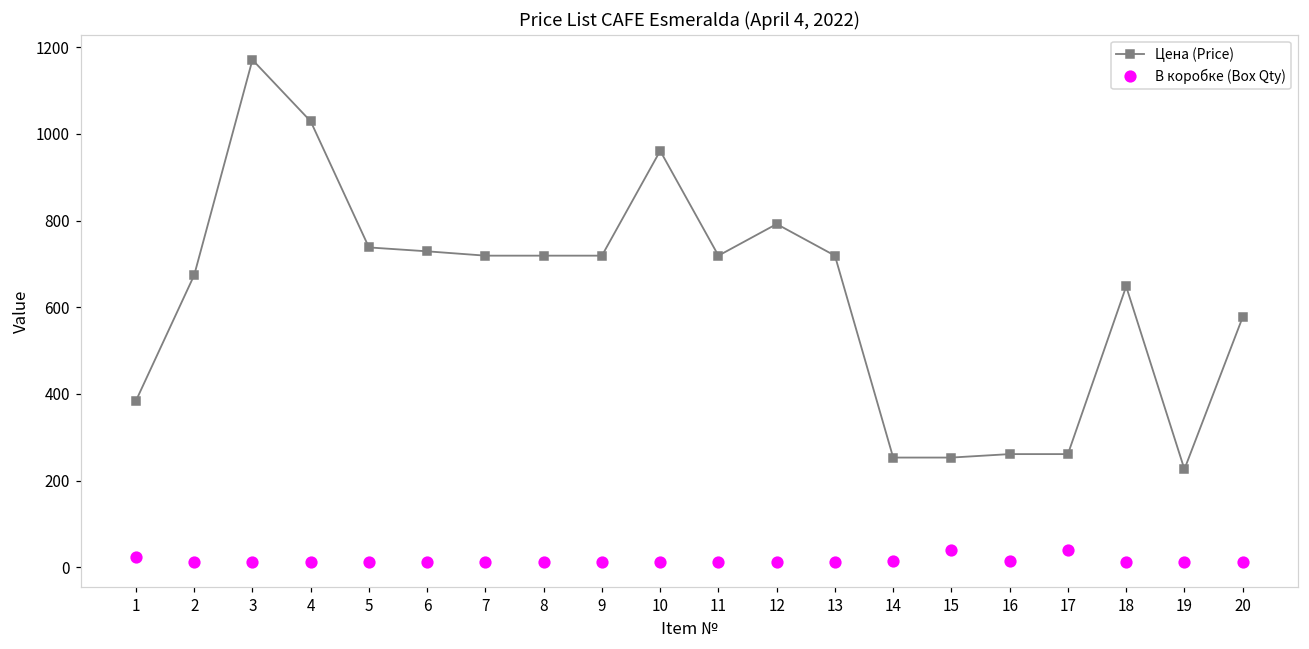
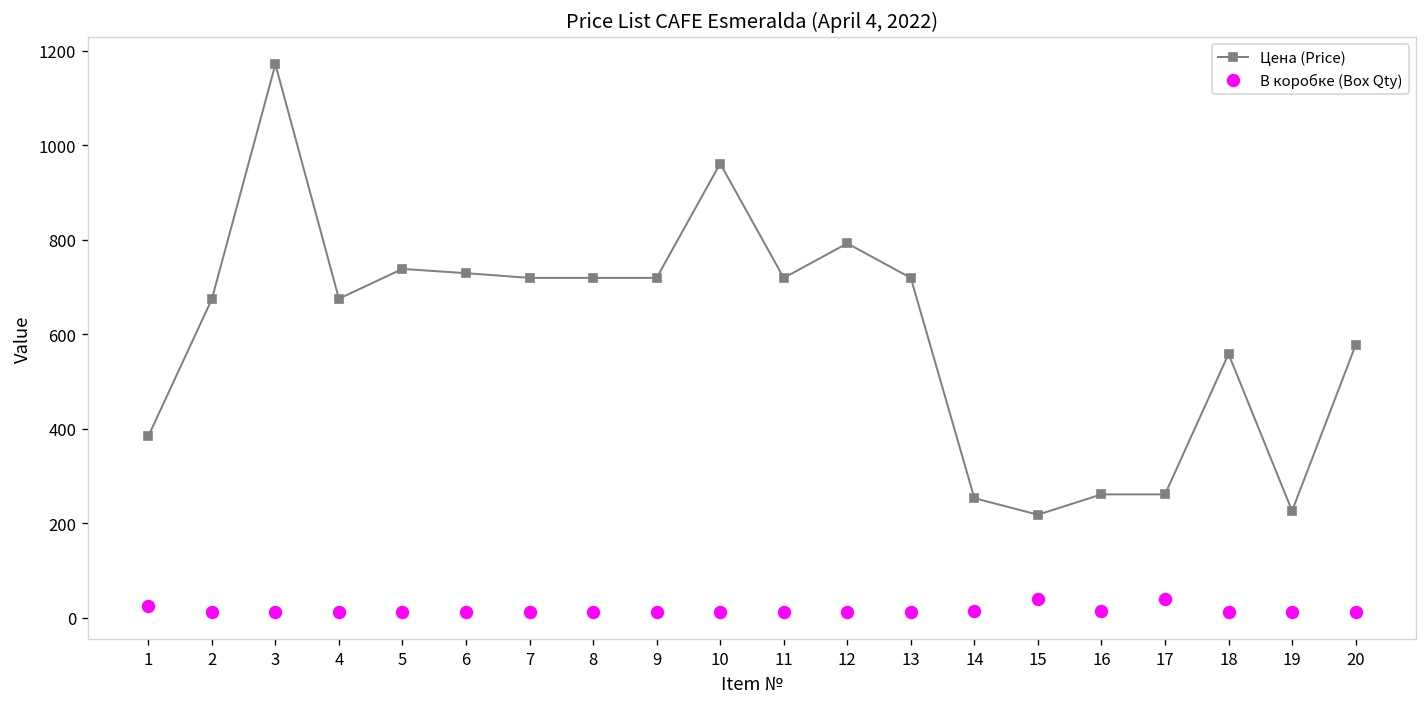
Цена (Price), 4: 1030 -> 680
Цена (Price), 15: 250 -> 220
Цена (Price), 18: 650 -> 560
